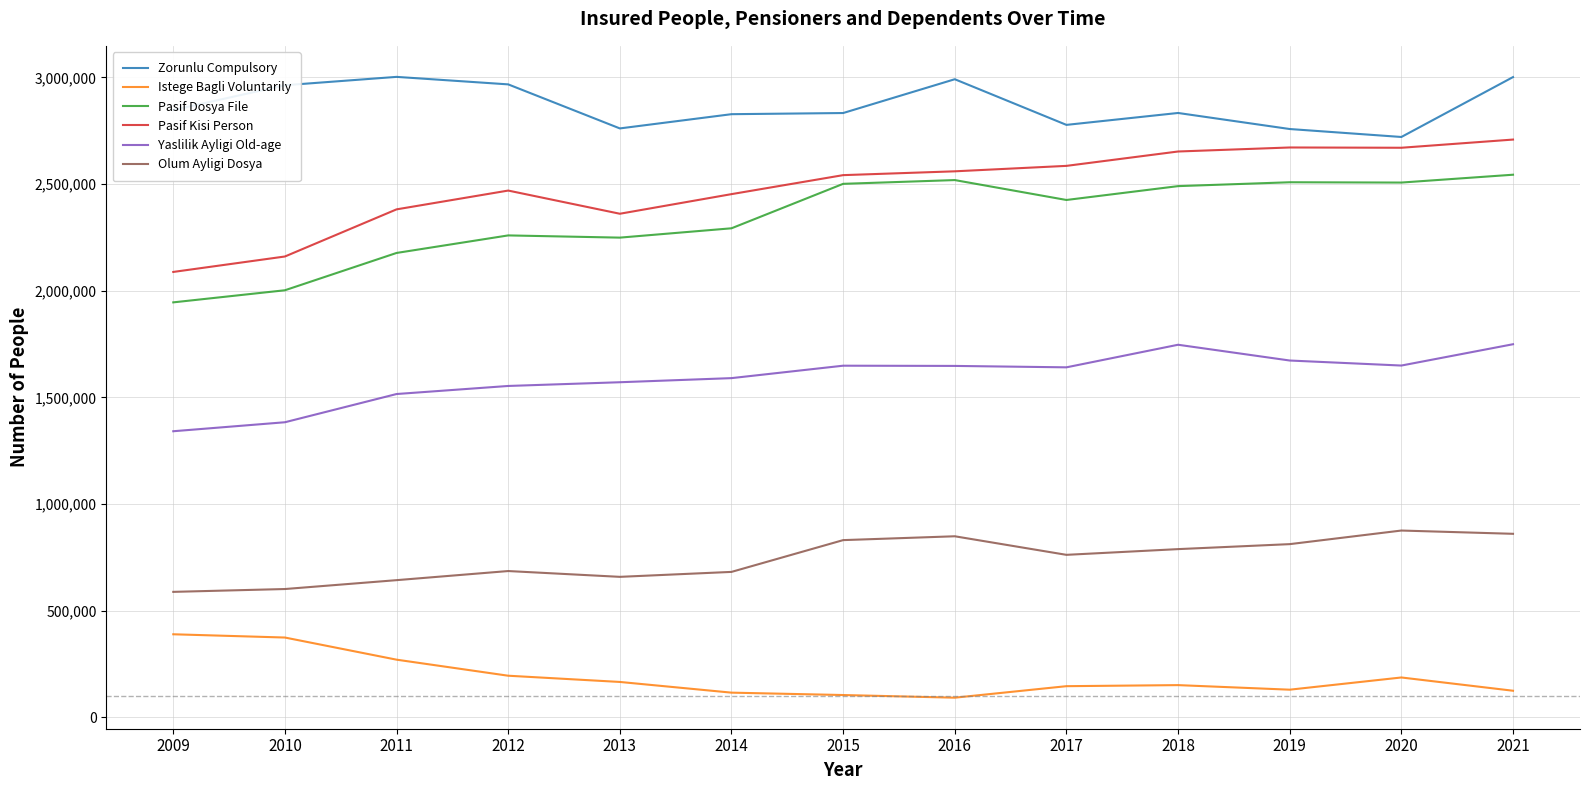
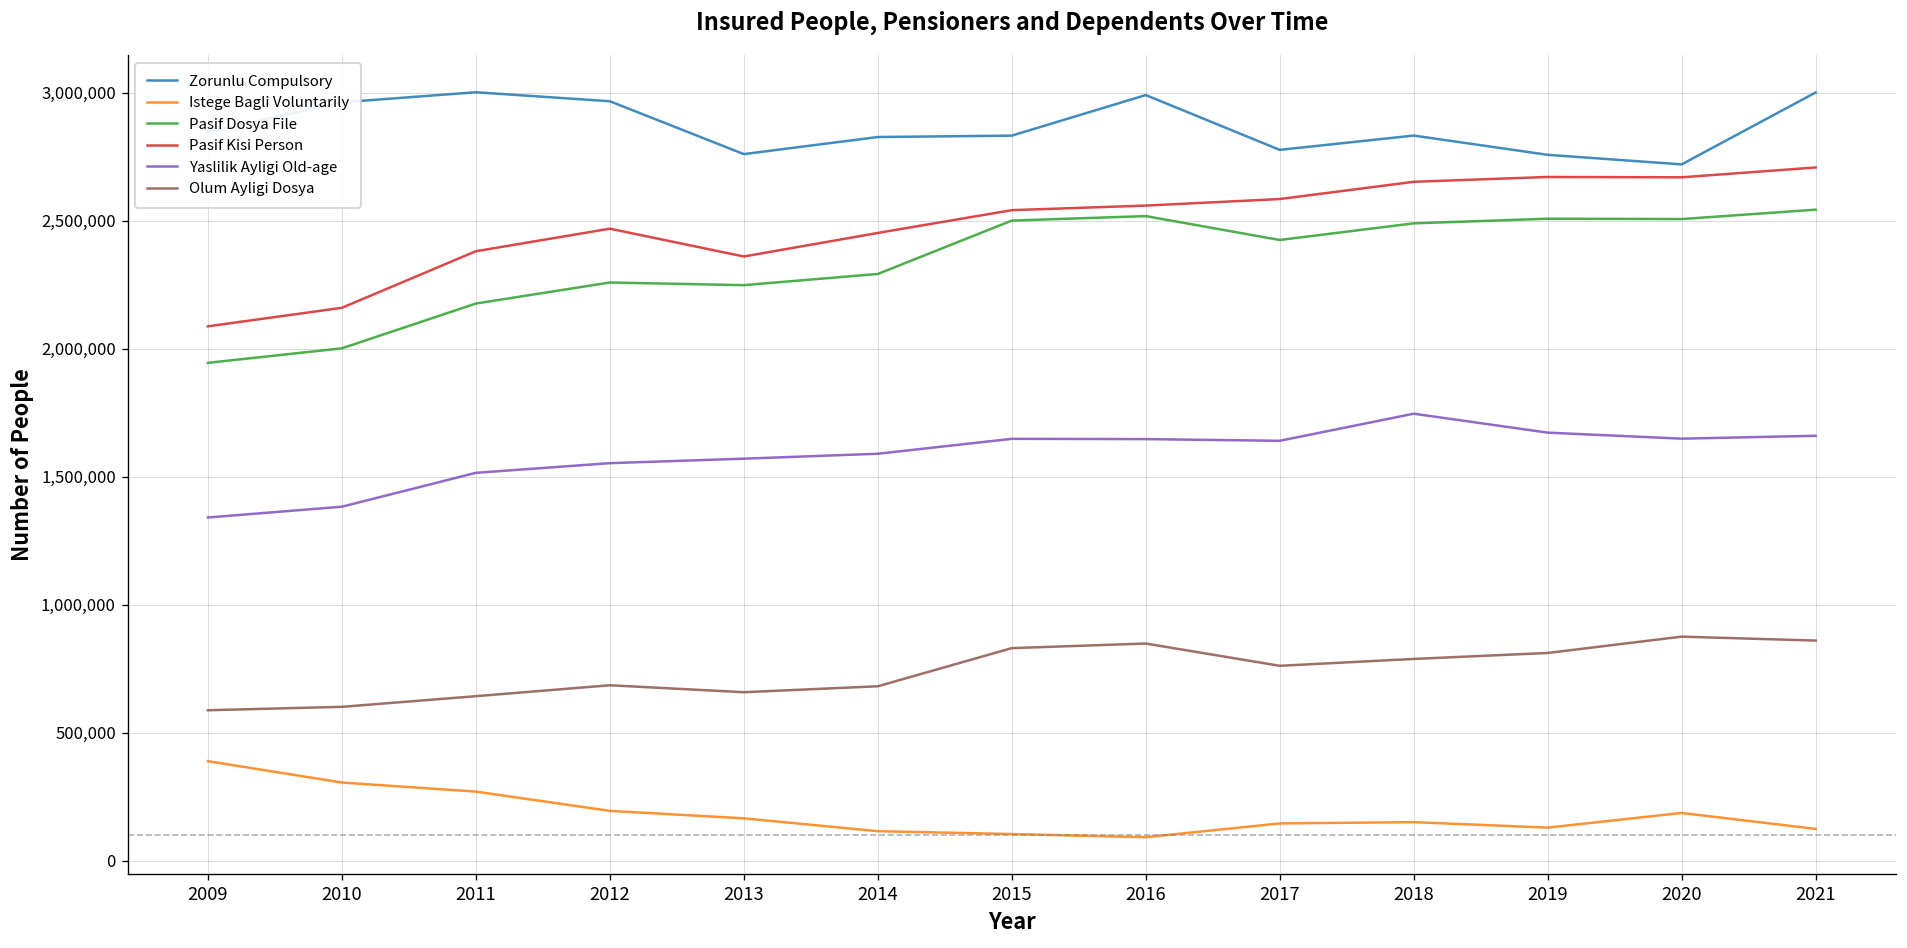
Istege Bagli Voluntarily, 2010: 370,000 -> 310,000
Yaslilik Ayligi Old-age, 2021: 1,750,000 -> 1,660,000
